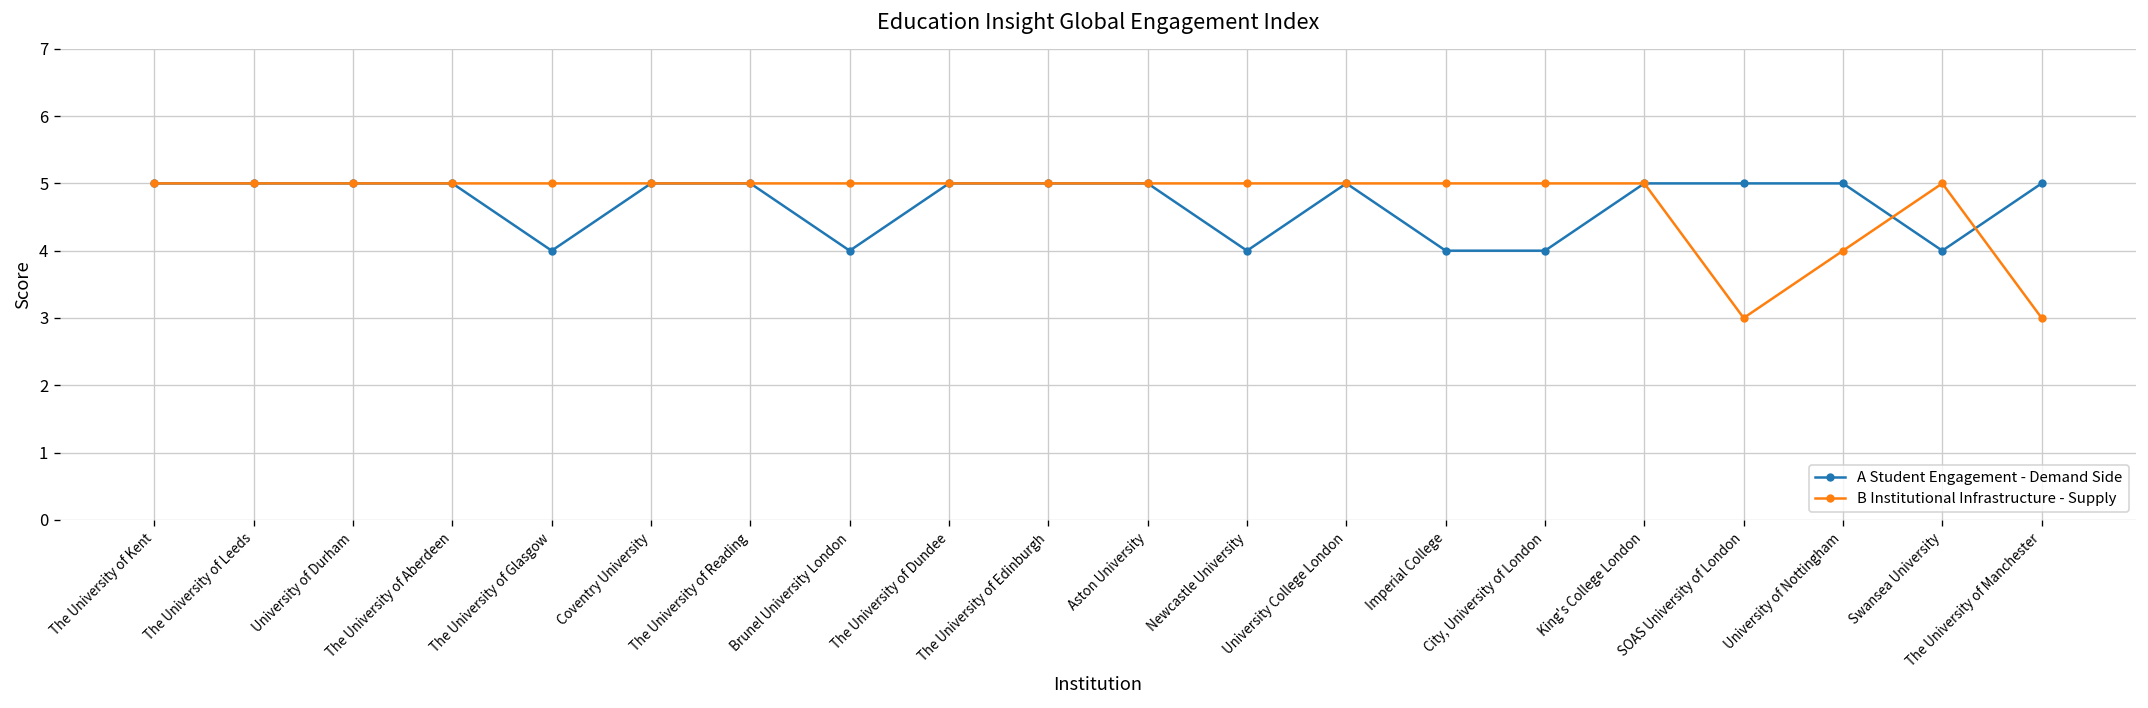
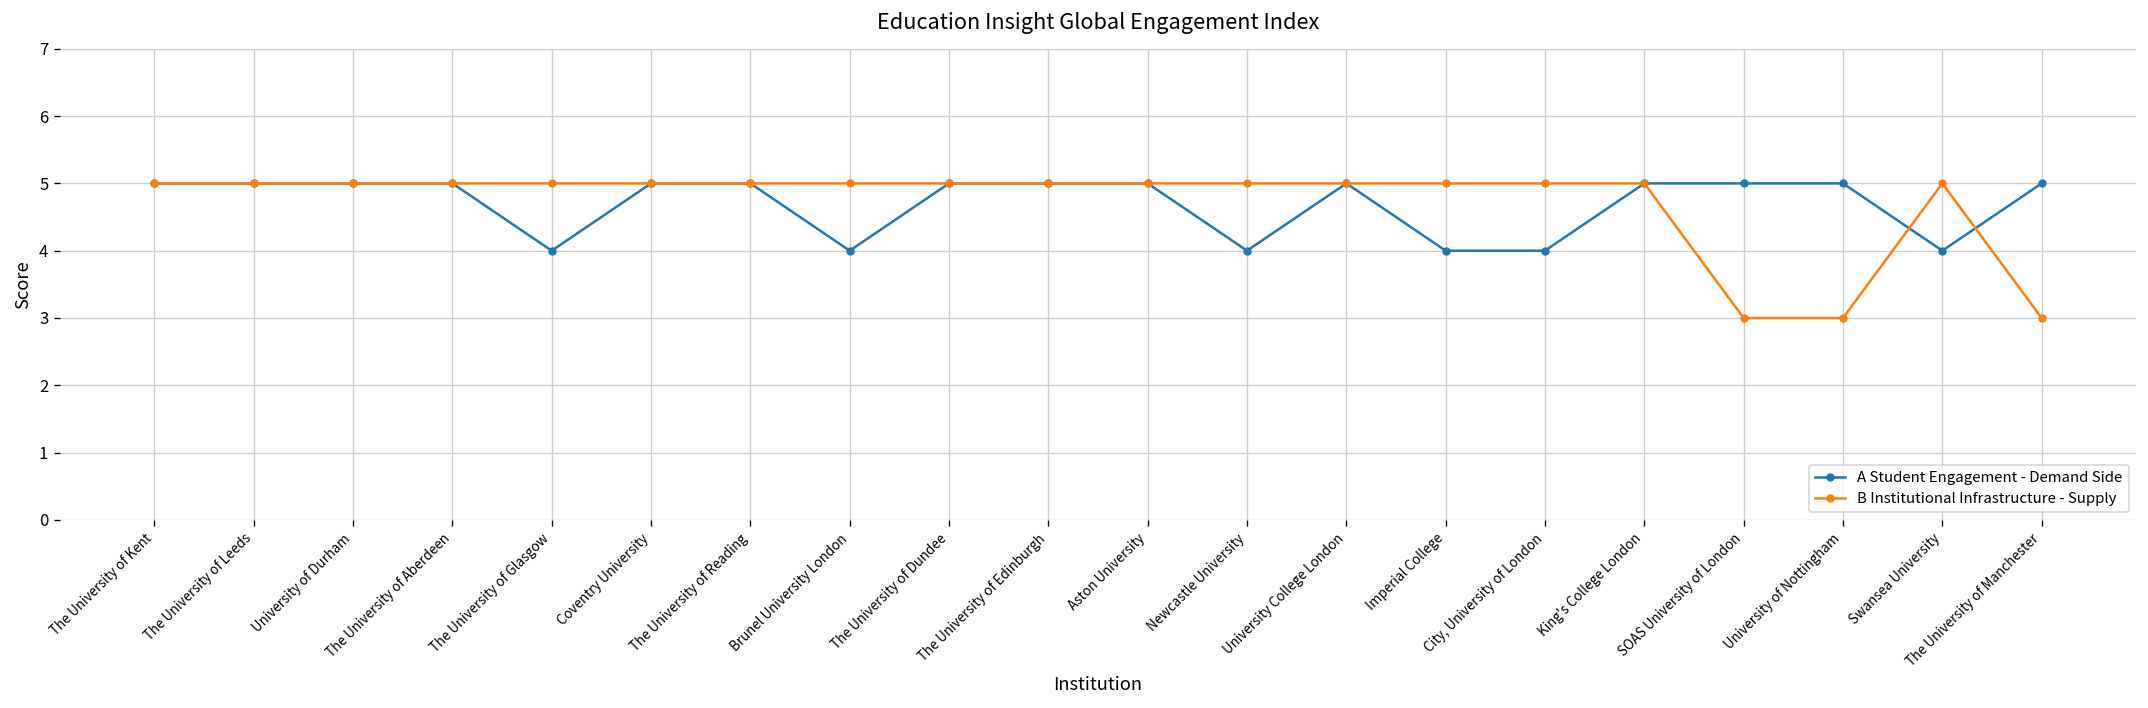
B Institutional Infrastructure - Supply, University of Nottingham: 4 -> 3
